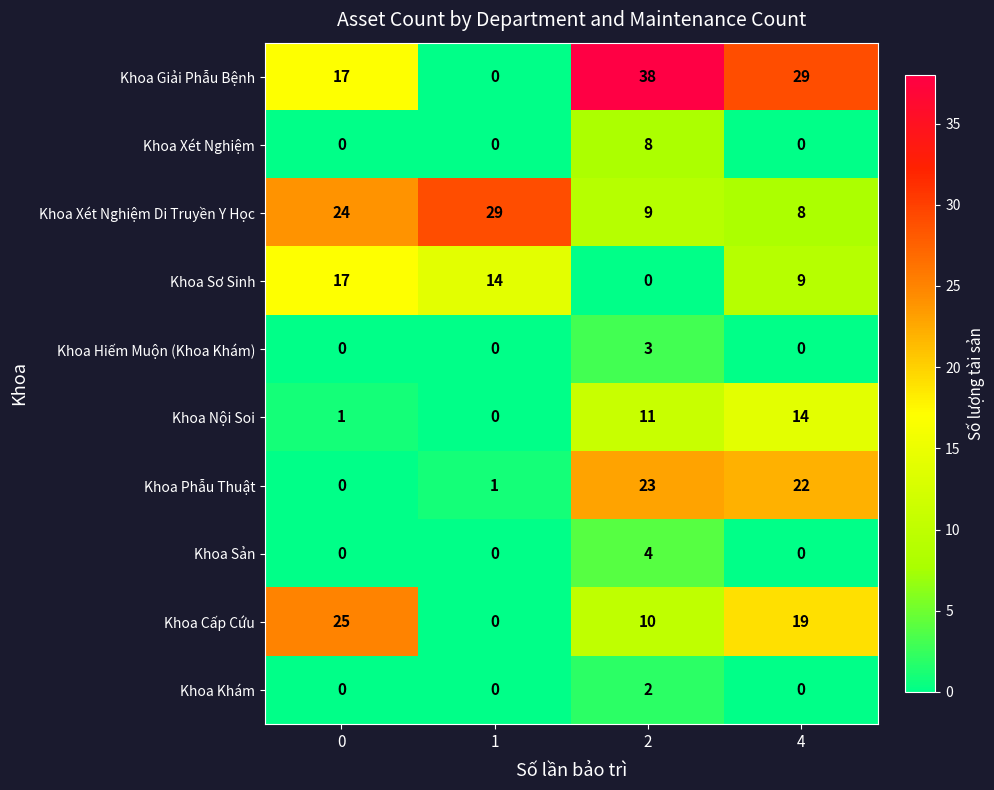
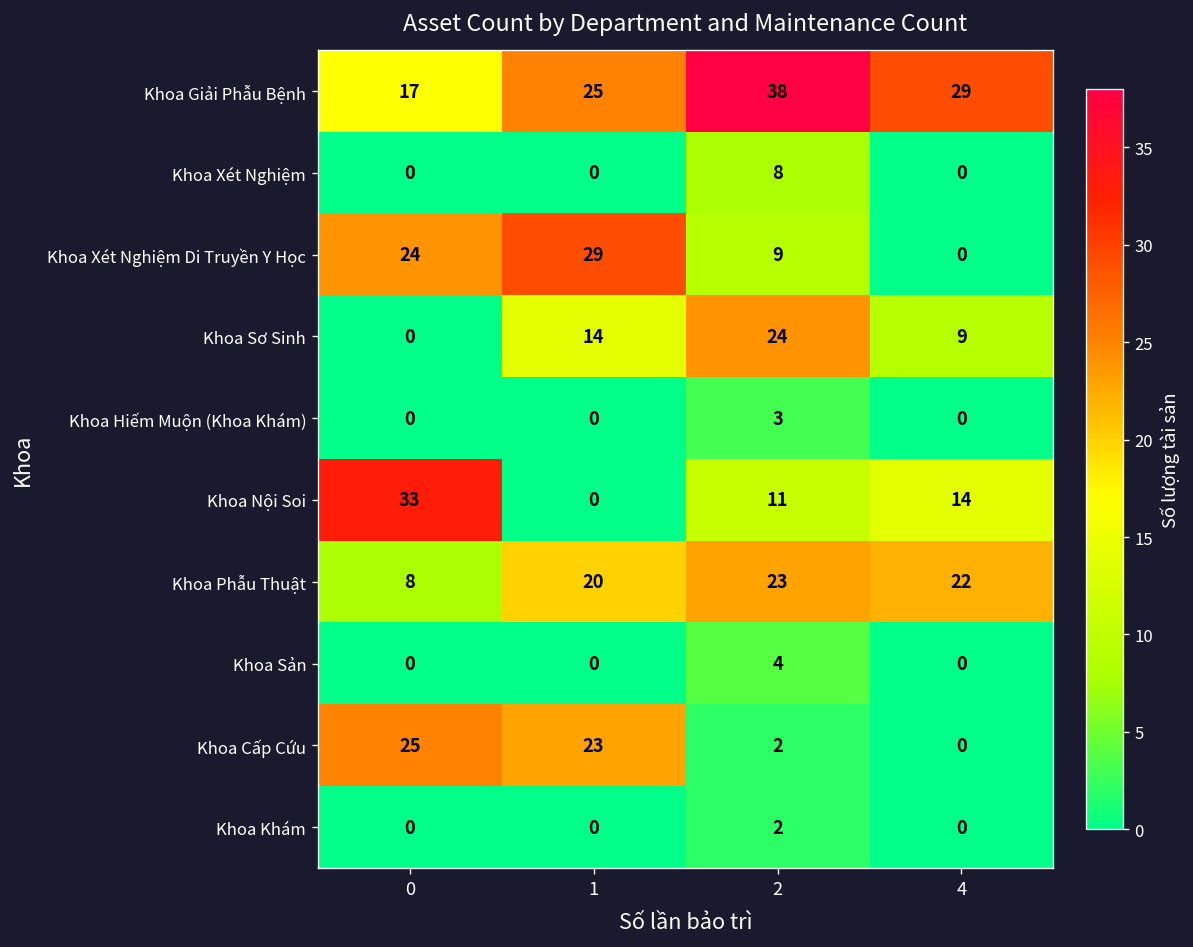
Khoa Giải Phẫu Bệnh, 1: 0 -> 25
Khoa Xét Nghiệm Di Truyền Y Học, 4: 8 -> 0
Khoa Sơ Sinh, 0: 17 -> 0
Khoa Sơ Sinh, 2: 0 -> 24
Khoa Nội Soi, 0: 1 -> 33
Khoa Phẫu Thuật, 0: 0 -> 8
Khoa Phẫu Thuật, 1: 1 -> 20
Khoa Cấp Cứu, 1: 0 -> 23
Khoa Cấp Cứu, 2: 10 -> 2
Khoa Cấp Cứu, 4: 19 -> 0
